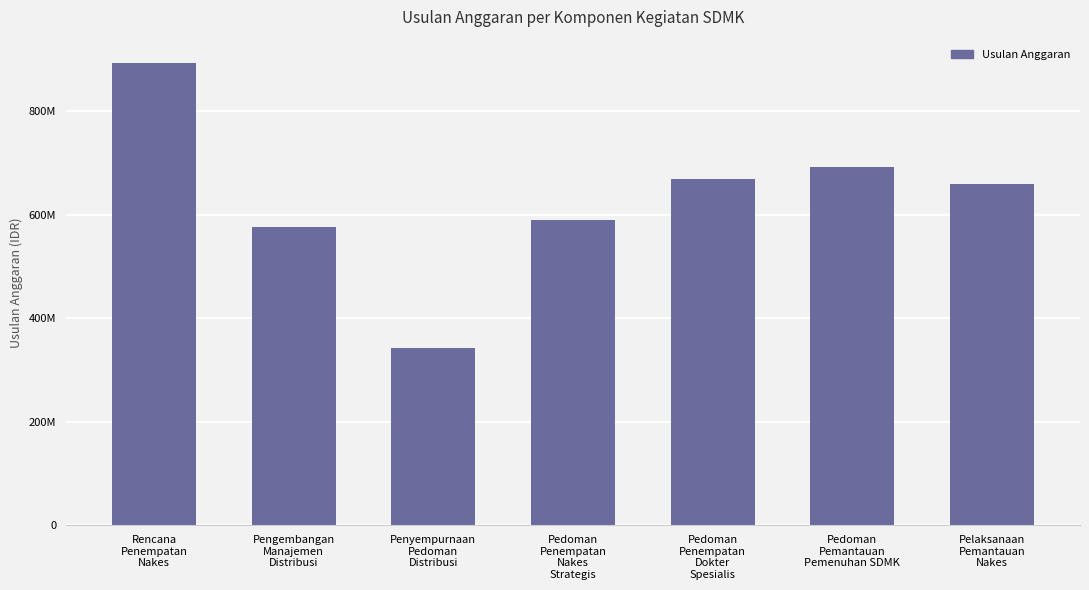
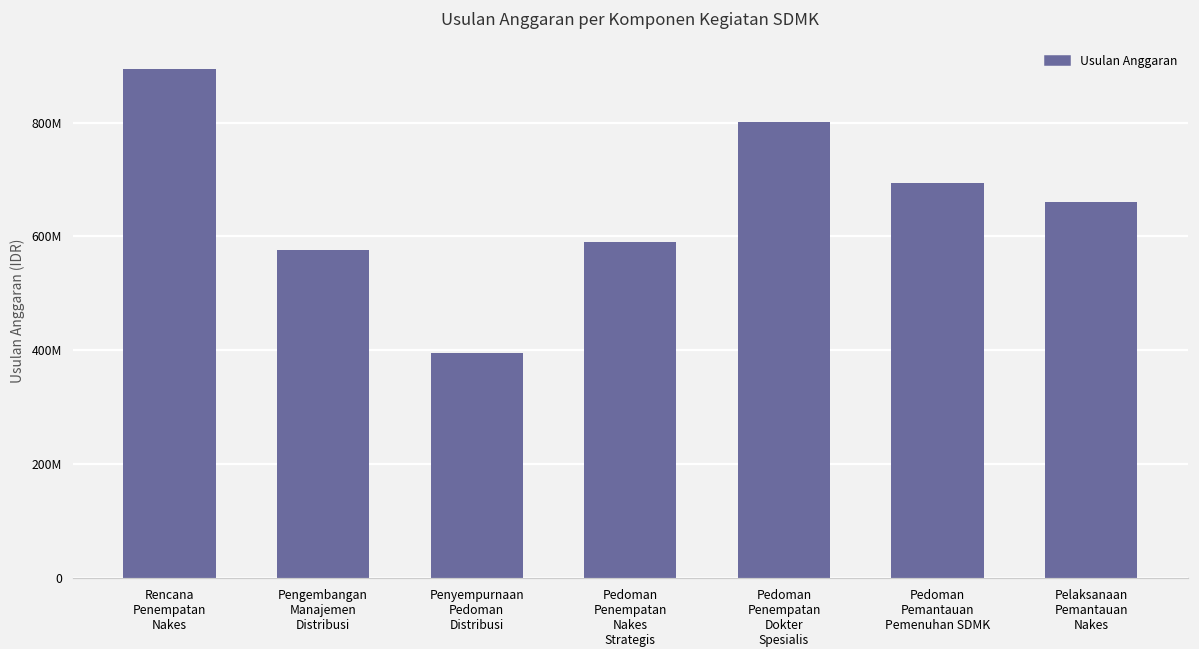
Penyempurnaan Pedoman Distribusi: 340000000 -> 400000000
Pedoman Penempatan Dokter Spesialis: 670000000 -> 800000000
